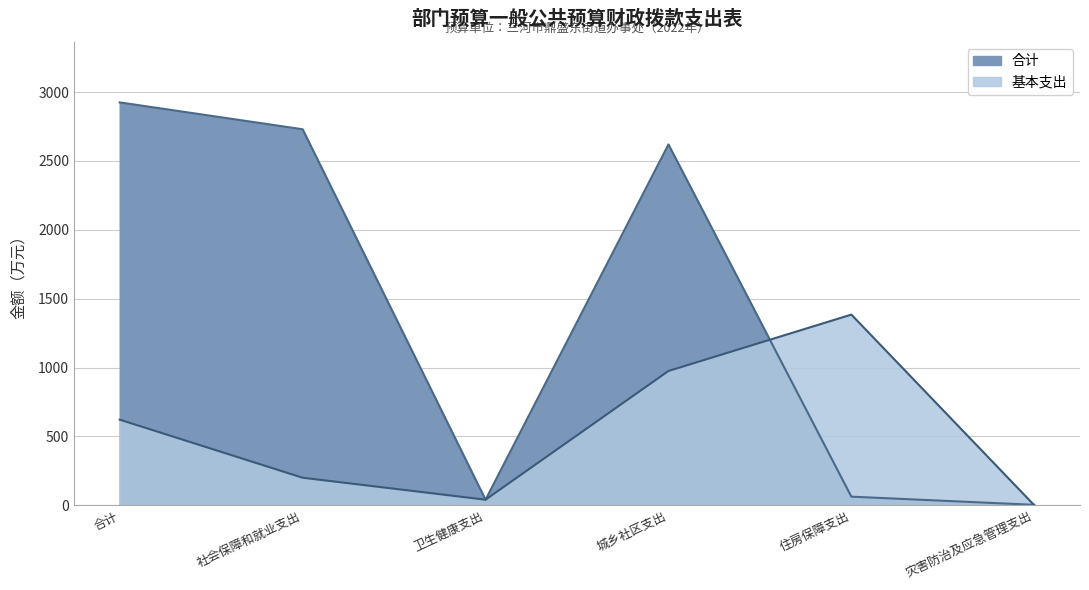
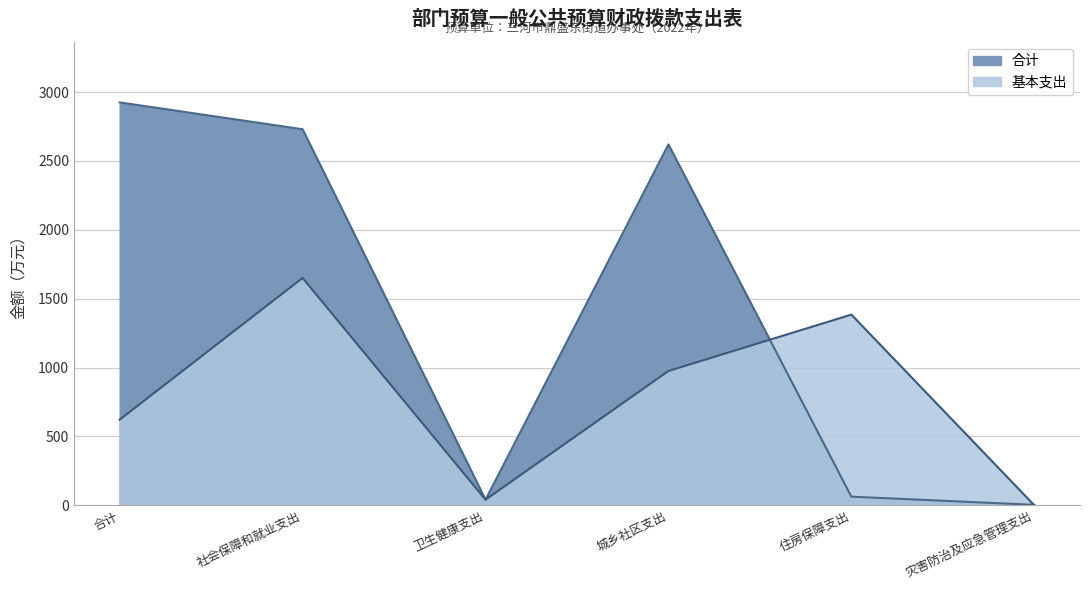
基本支出, 社会保障和就业支出: 200 -> 1650
